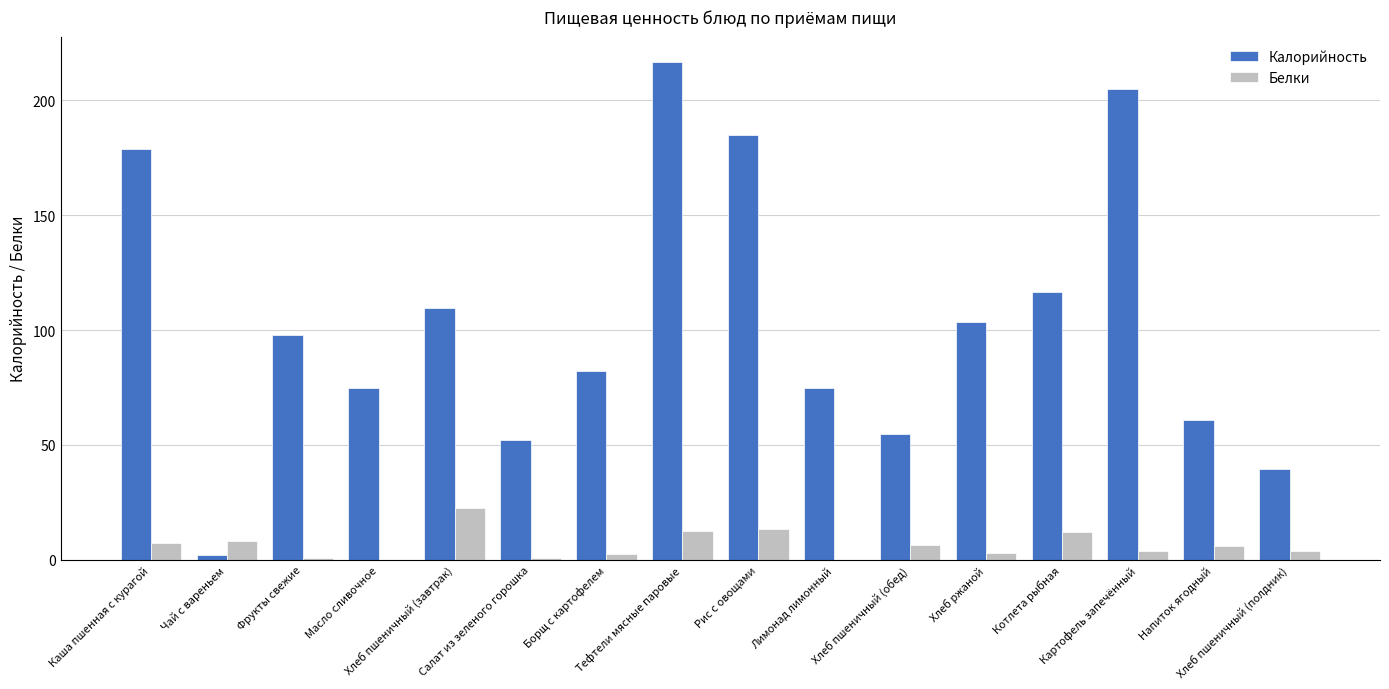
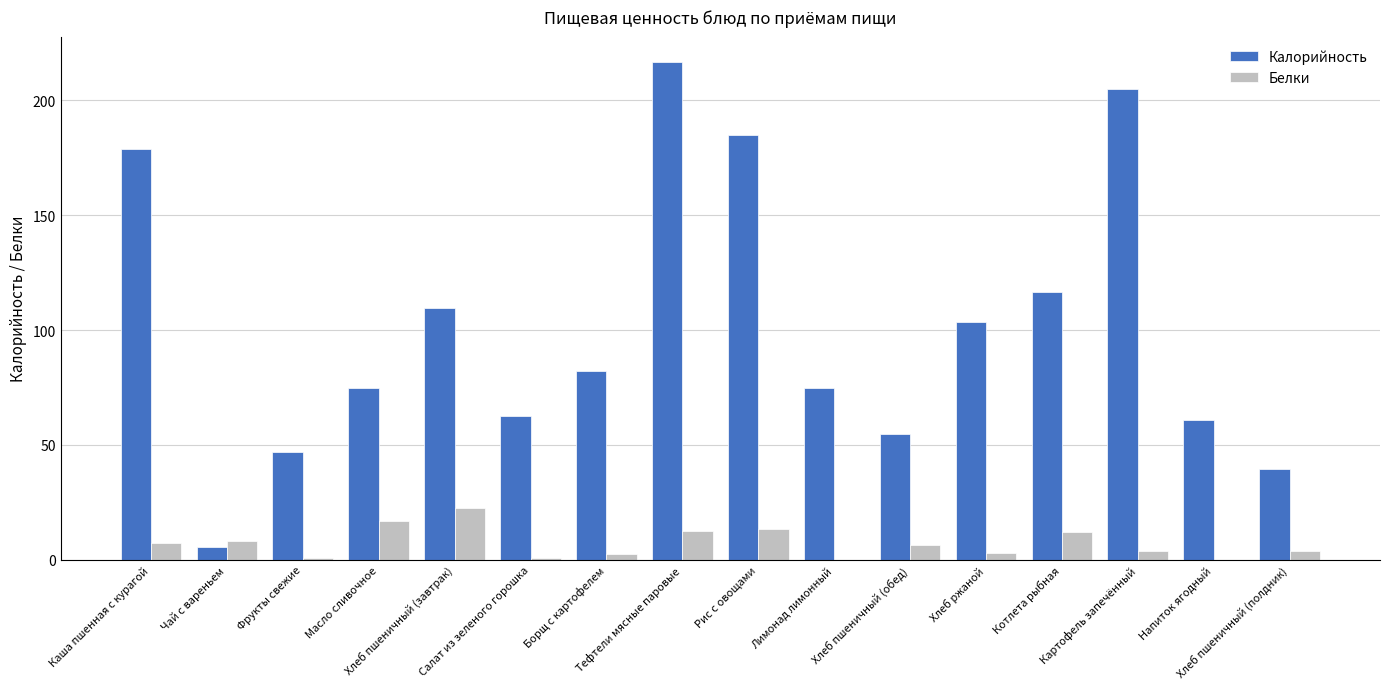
Калорийность, Чай с вареньем: 2 -> 6
Калорийность, Фрукты свежие: 98 -> 47
Белки, Масло сливочное: 0 -> 17
Калорийность, Салат из зеленого горошка: 52 -> 63
Белки, Напиток ягодный: 6 -> 0
